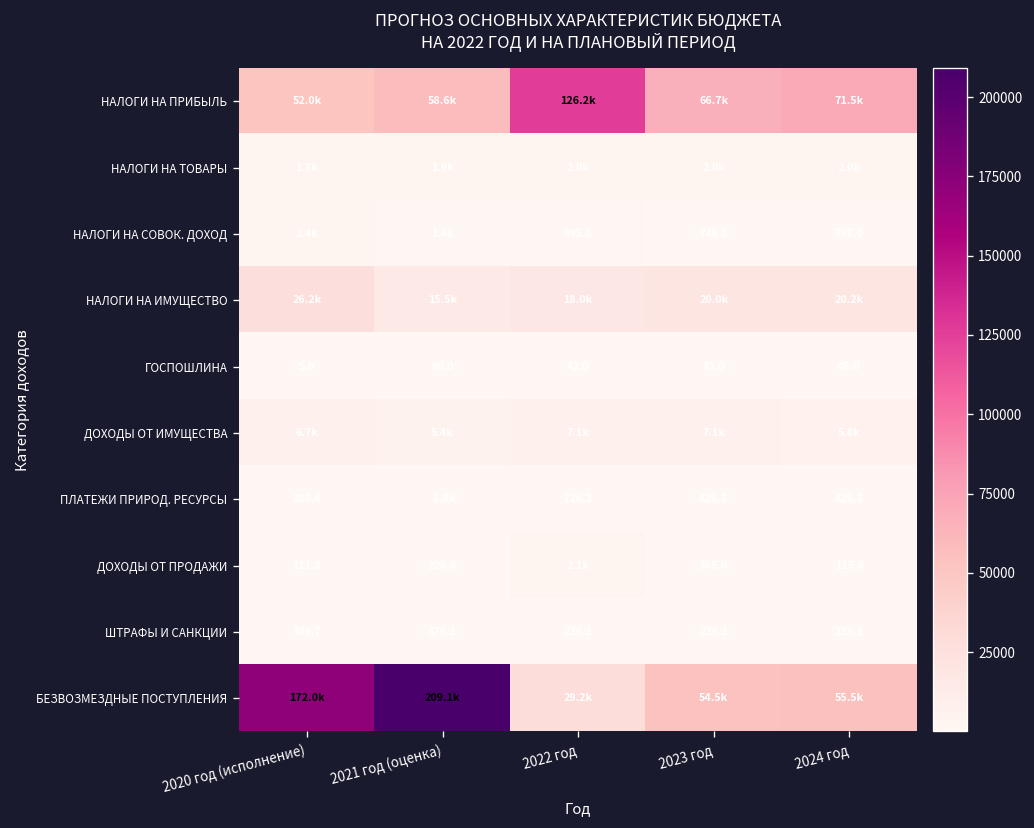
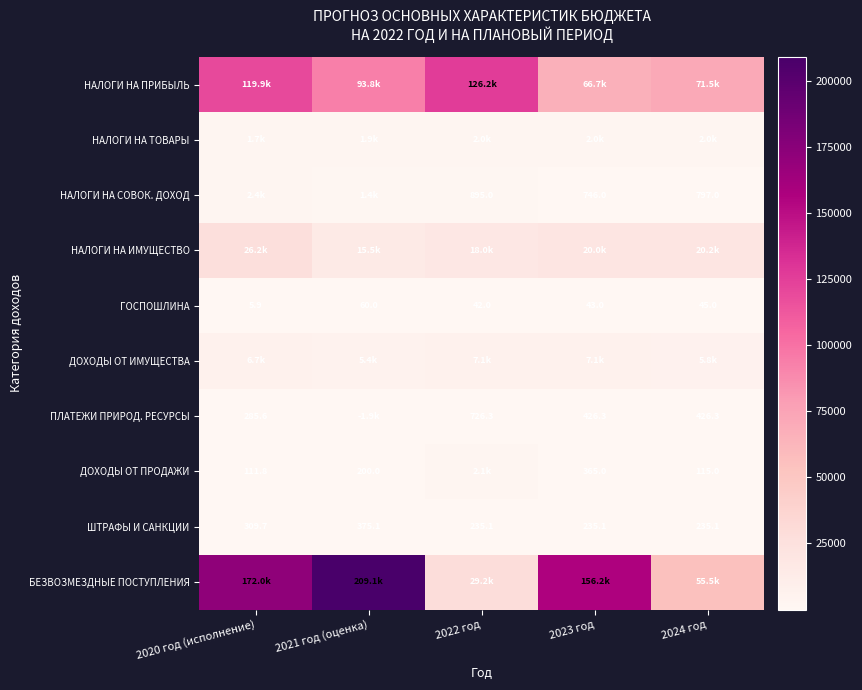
НАЛОГИ НА ПРИБЫЛЬ, 2020 год (исполнение): 52.0k -> 119.9k
НАЛОГИ НА ПРИБЫЛЬ, 2021 год (оценка): 58.6k -> 93.8k
БЕЗВОЗМЕЗДНЫЕ ПОСТУПЛЕНИЯ, 2023 год: 54.5k -> 156.2k
